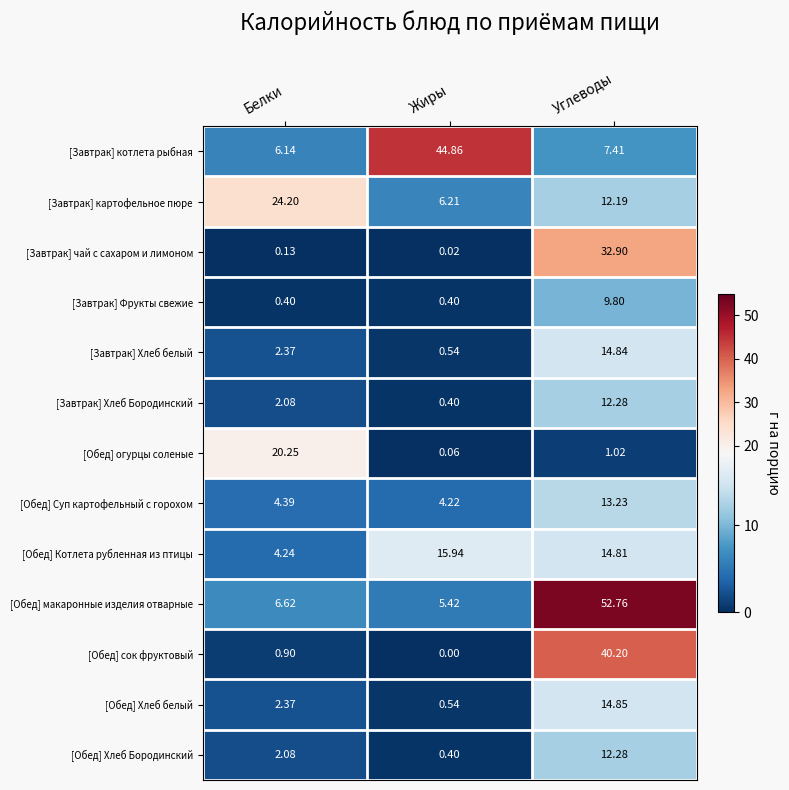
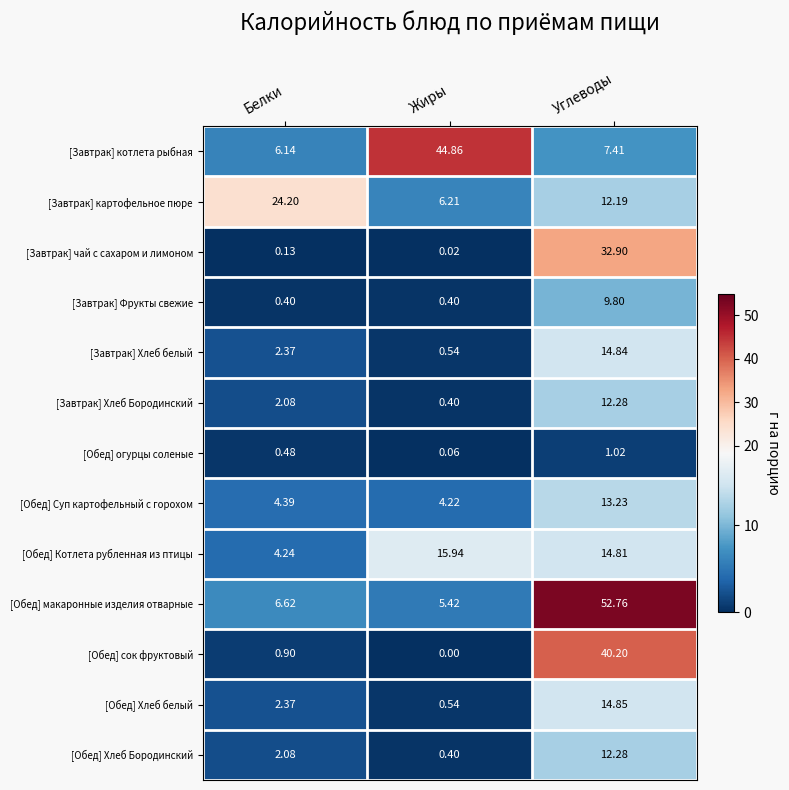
[Обед] огурцы соленые, Белки: 20.25 -> 0.48
